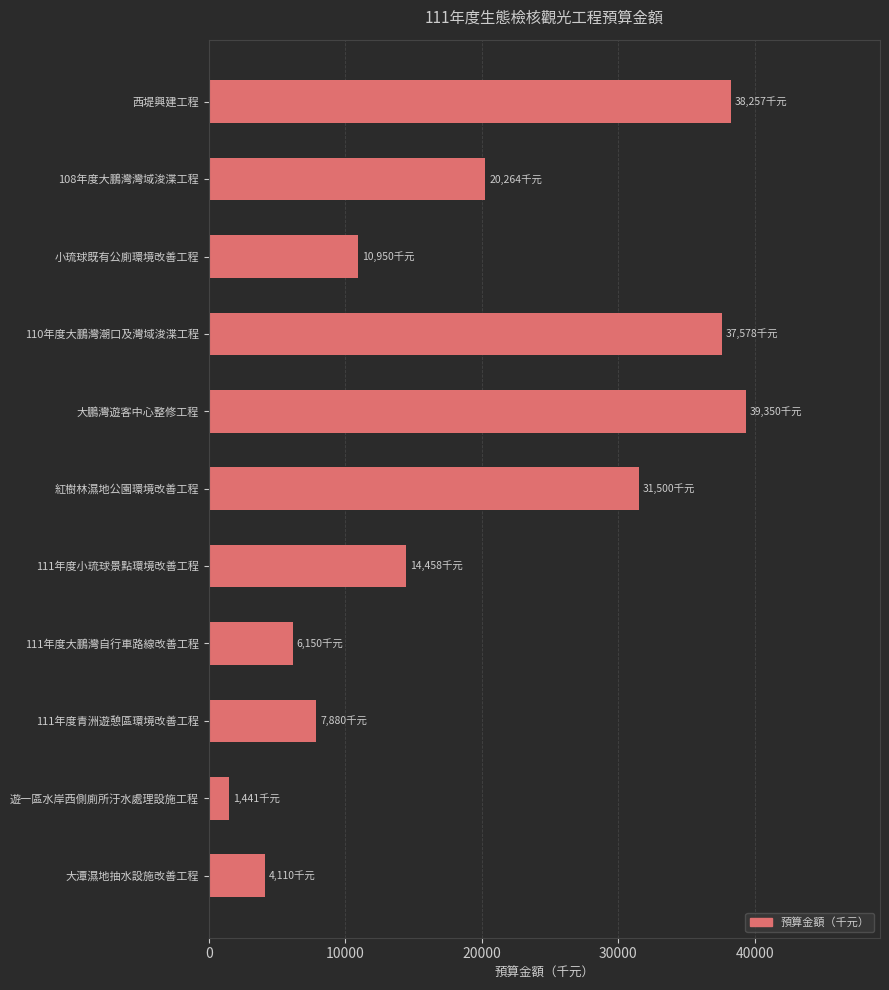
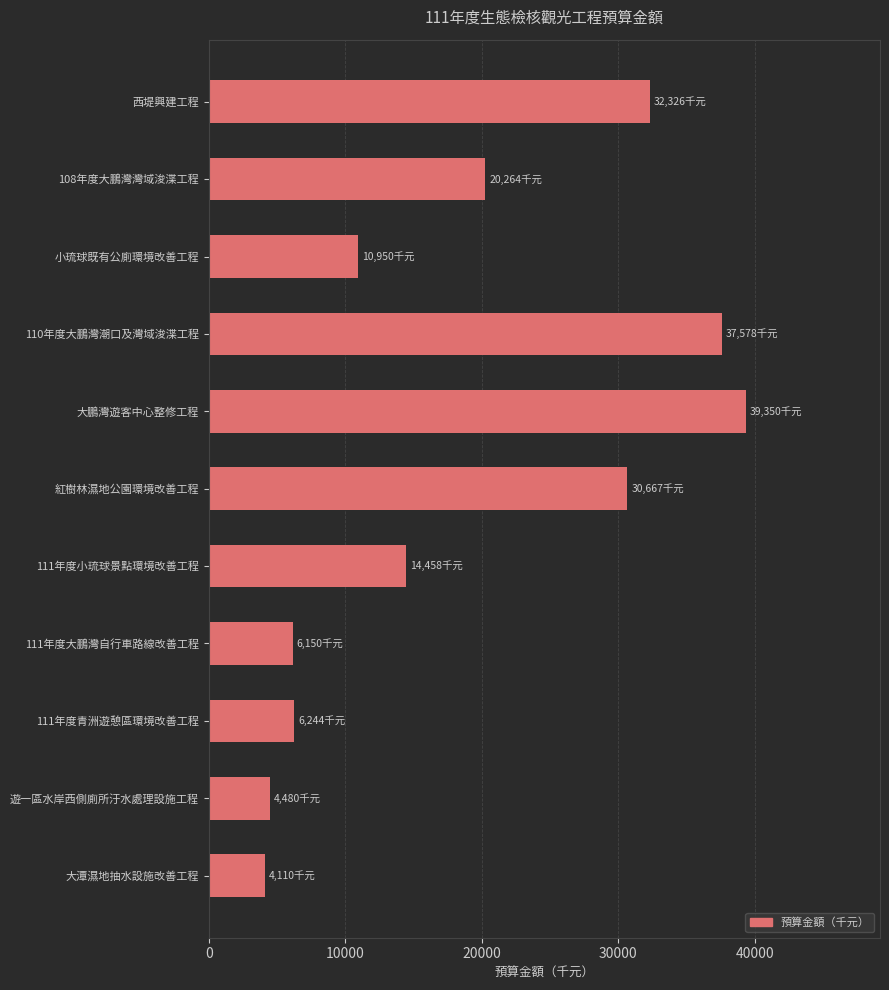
西堤興建工程: 38,257 -> 32,326
紅樹林濕地公園環境改善工程: 31,500 -> 30,667
111年度青洲遊憩區環境改善工程: 7,880 -> 6,244
遊一區水岸西側廁所汙水處理設施工程: 1,441 -> 4,480
